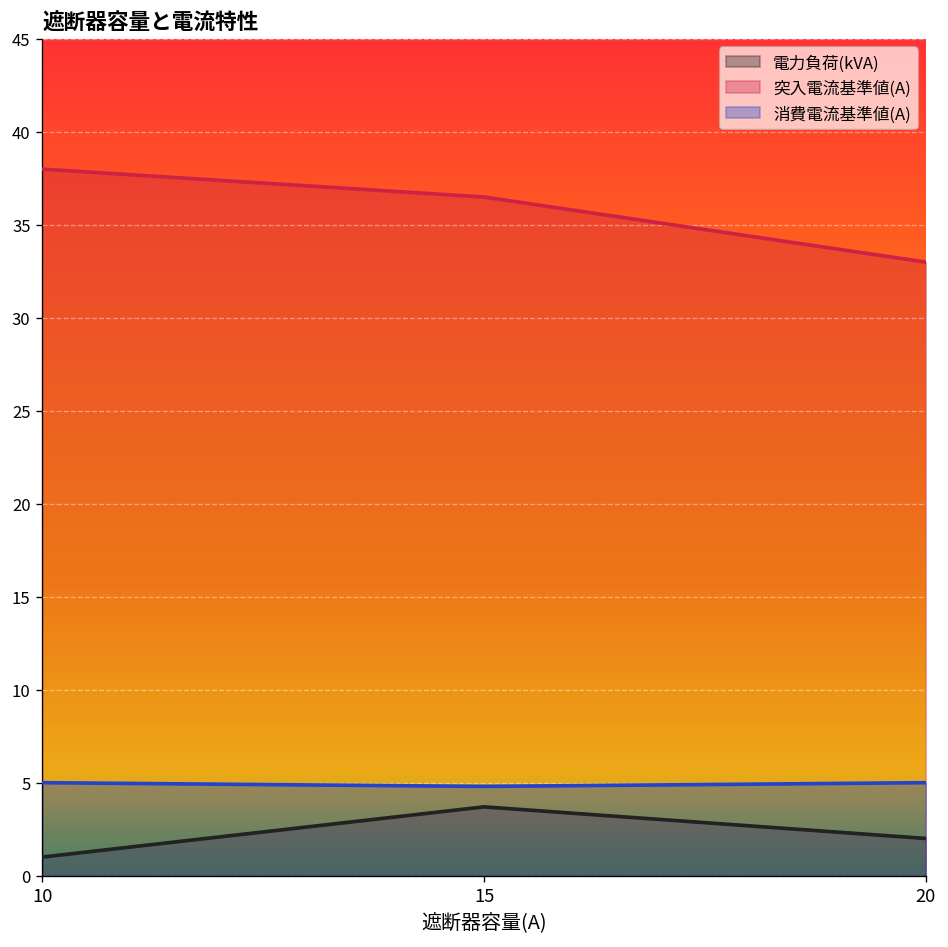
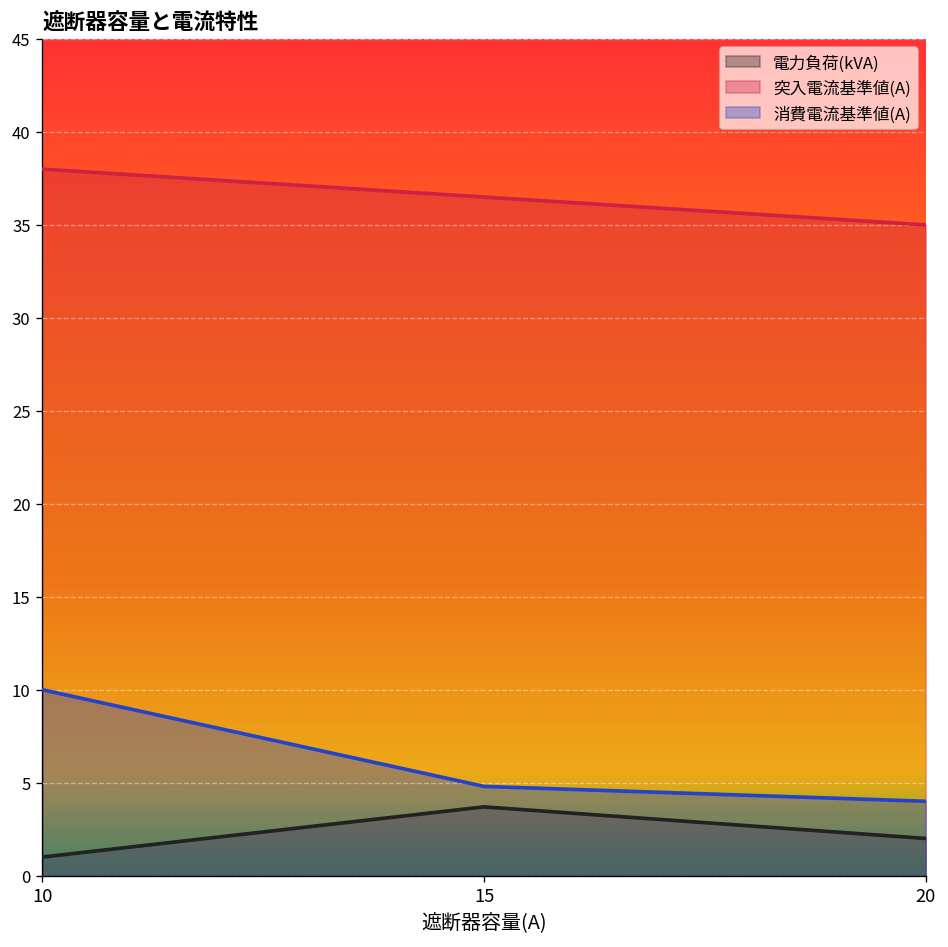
消費電流基準値(A), 10: 5 -> 10
突入電流基準値(A), 20: 33 -> 35
消費電流基準値(A), 20: 5 -> 4
